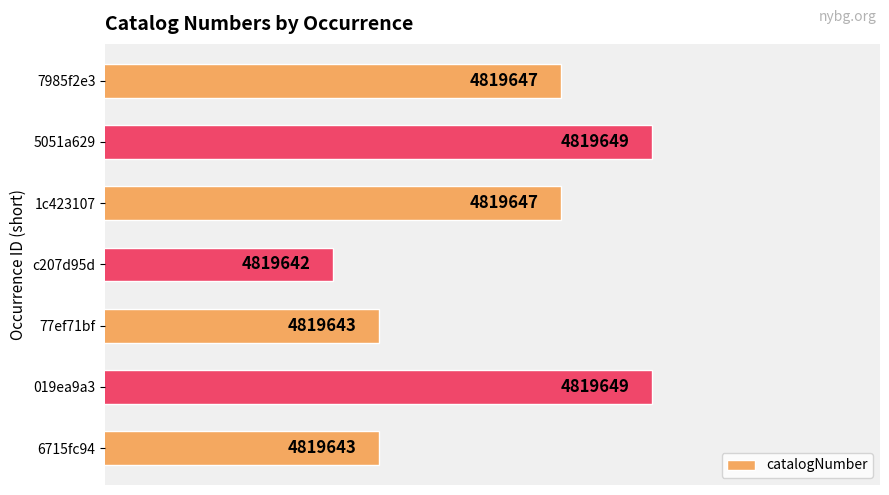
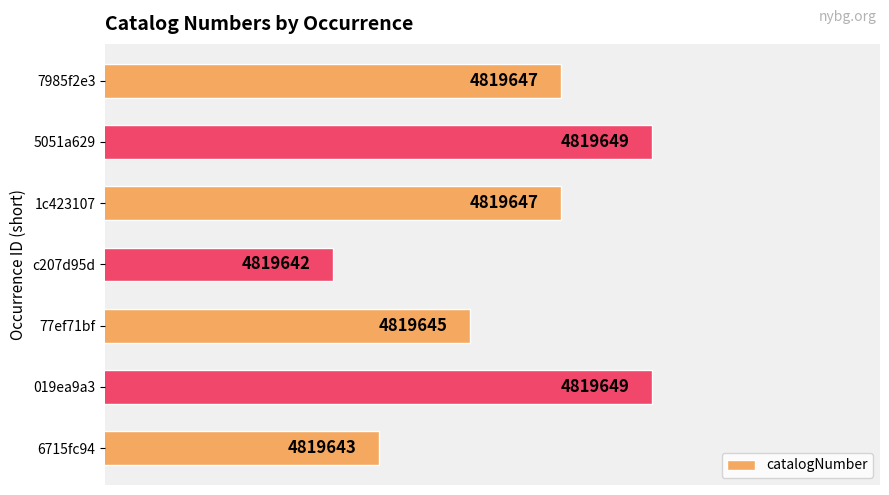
77ef71bf: 4819643 -> 4819645
